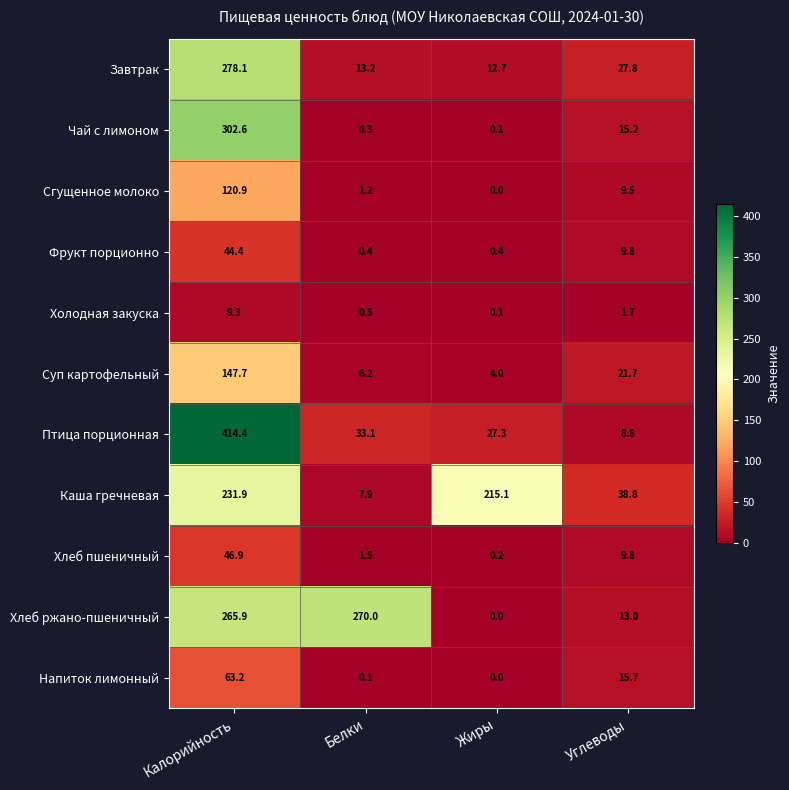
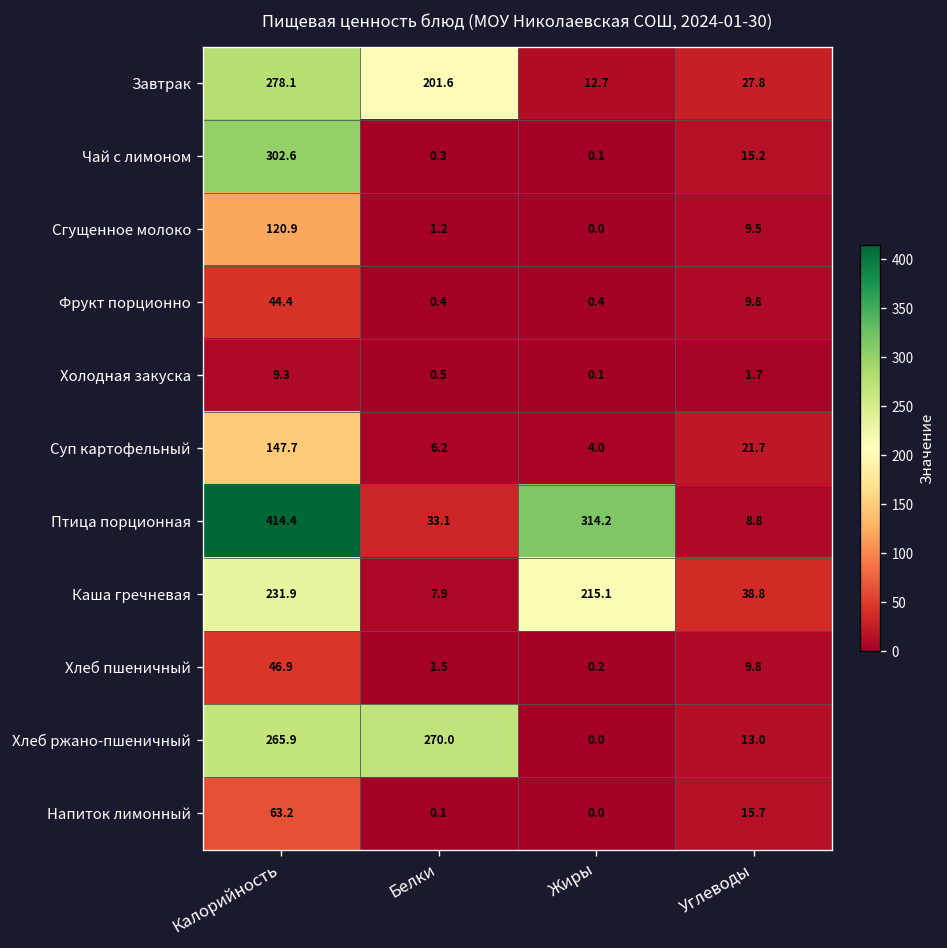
Завтрак, Белки: 13.2 -> 201.6
Птица порционная, Жиры: 27.3 -> 314.2
